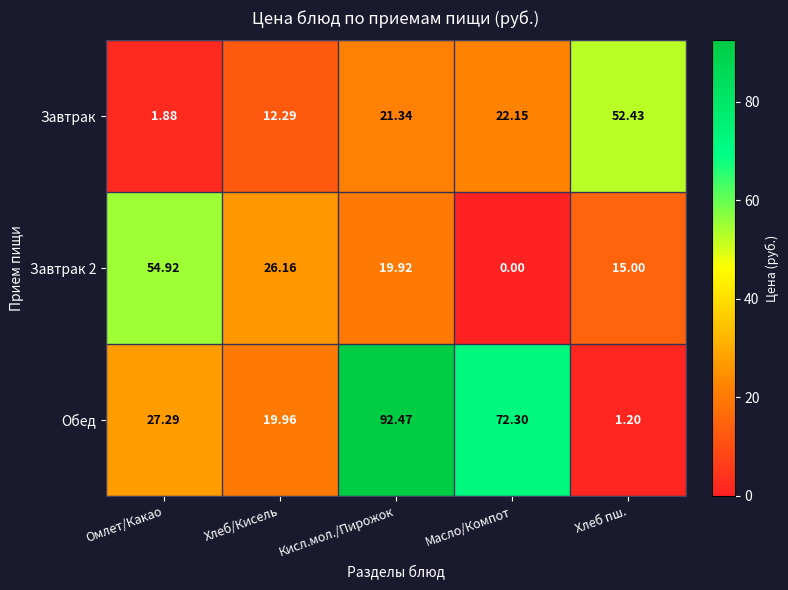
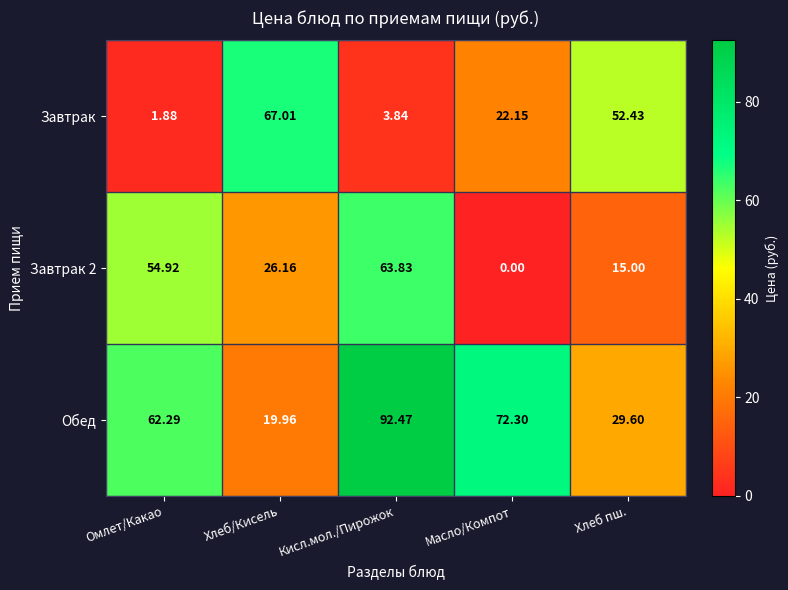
Завтрак, Хлеб/Кисель: 12.29 -> 67.01
Завтрак, Кисл.мол./Пирожок: 21.34 -> 3.84
Завтрак 2, Кисл.мол./Пирожок: 19.92 -> 63.83
Обед, Омлет/Какао: 27.29 -> 62.29
Обед, Хлеб пш.: 1.20 -> 29.60
